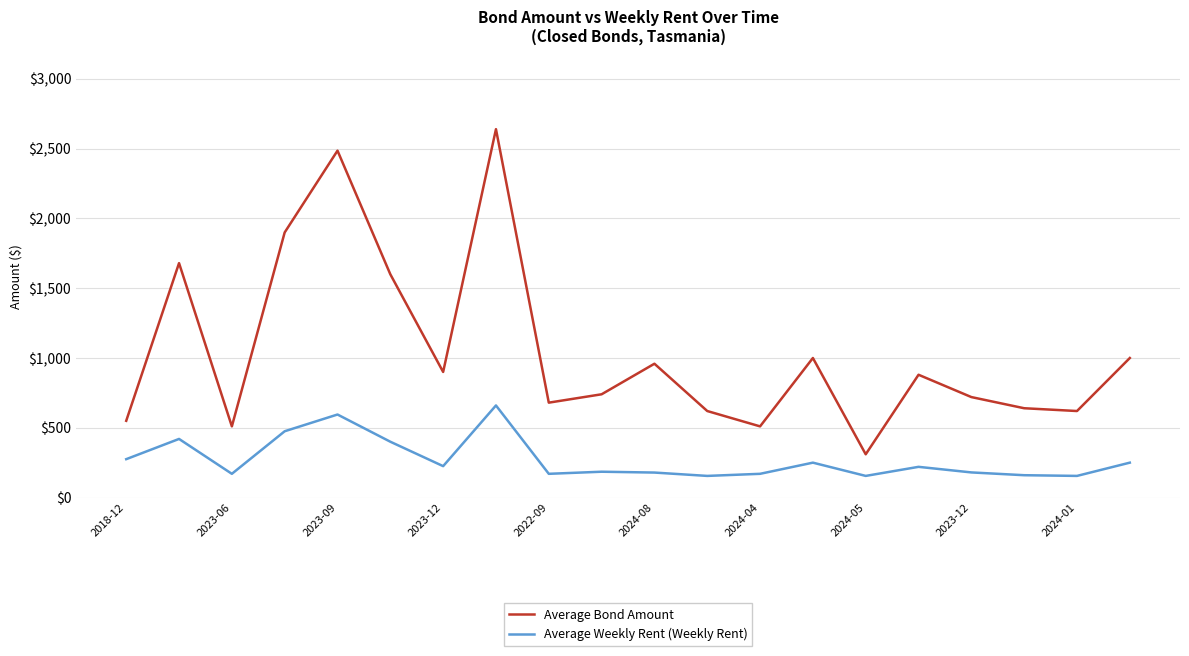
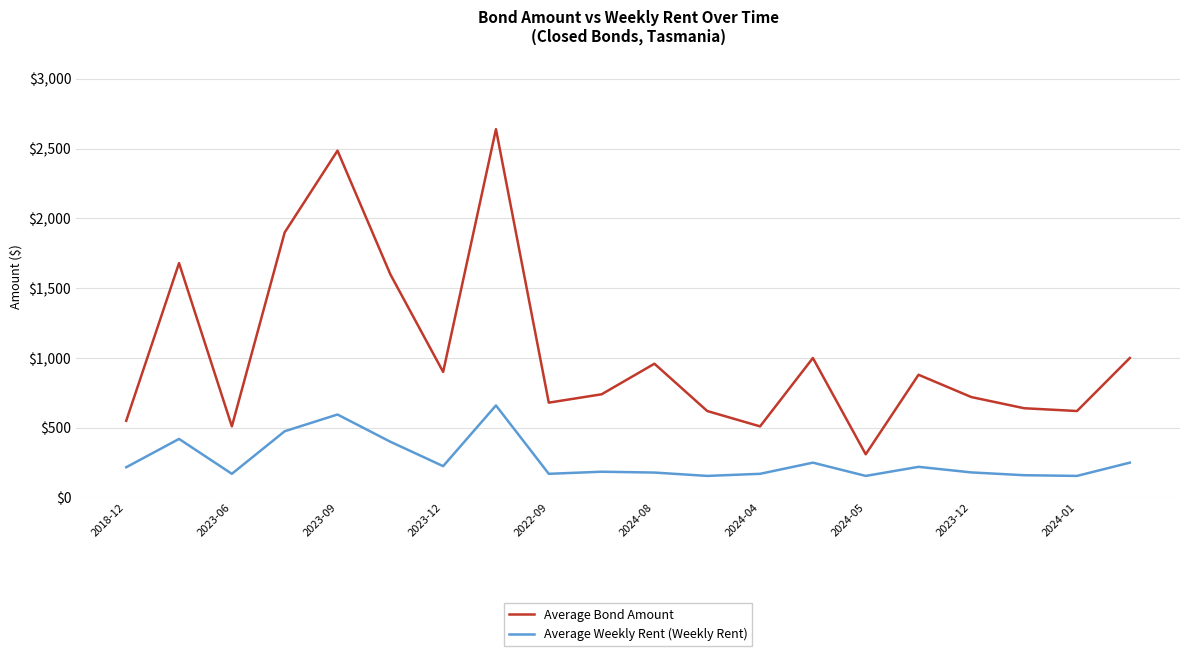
Average Weekly Rent (Weekly Rent), 2018-12: $280 -> $220
